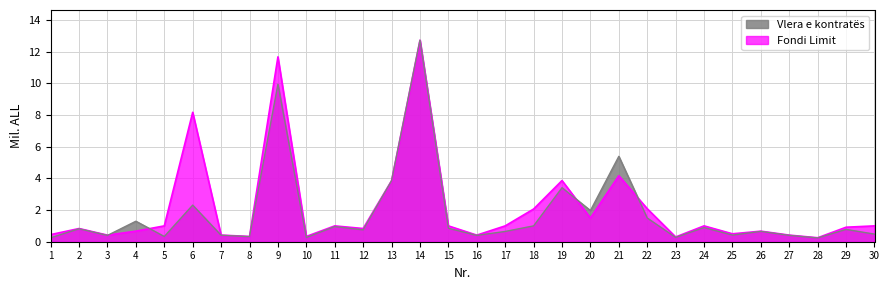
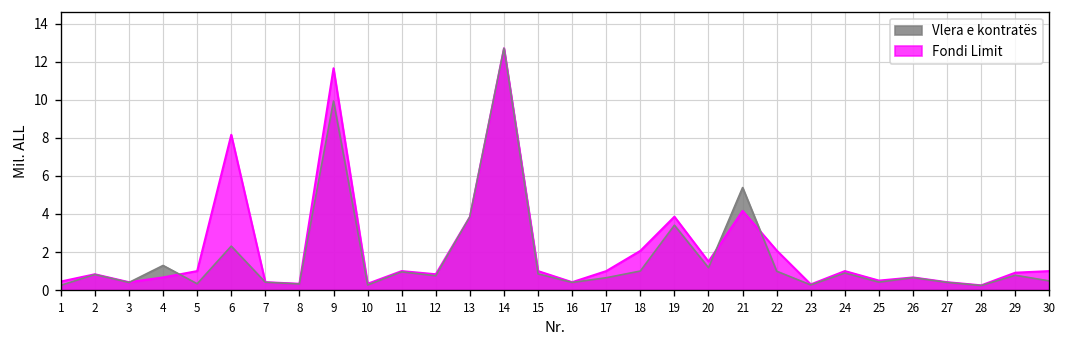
Vlera e kontratës, 20: 2.0 -> 1.2
Vlera e kontratës, 22: 1.5 -> 1.0
